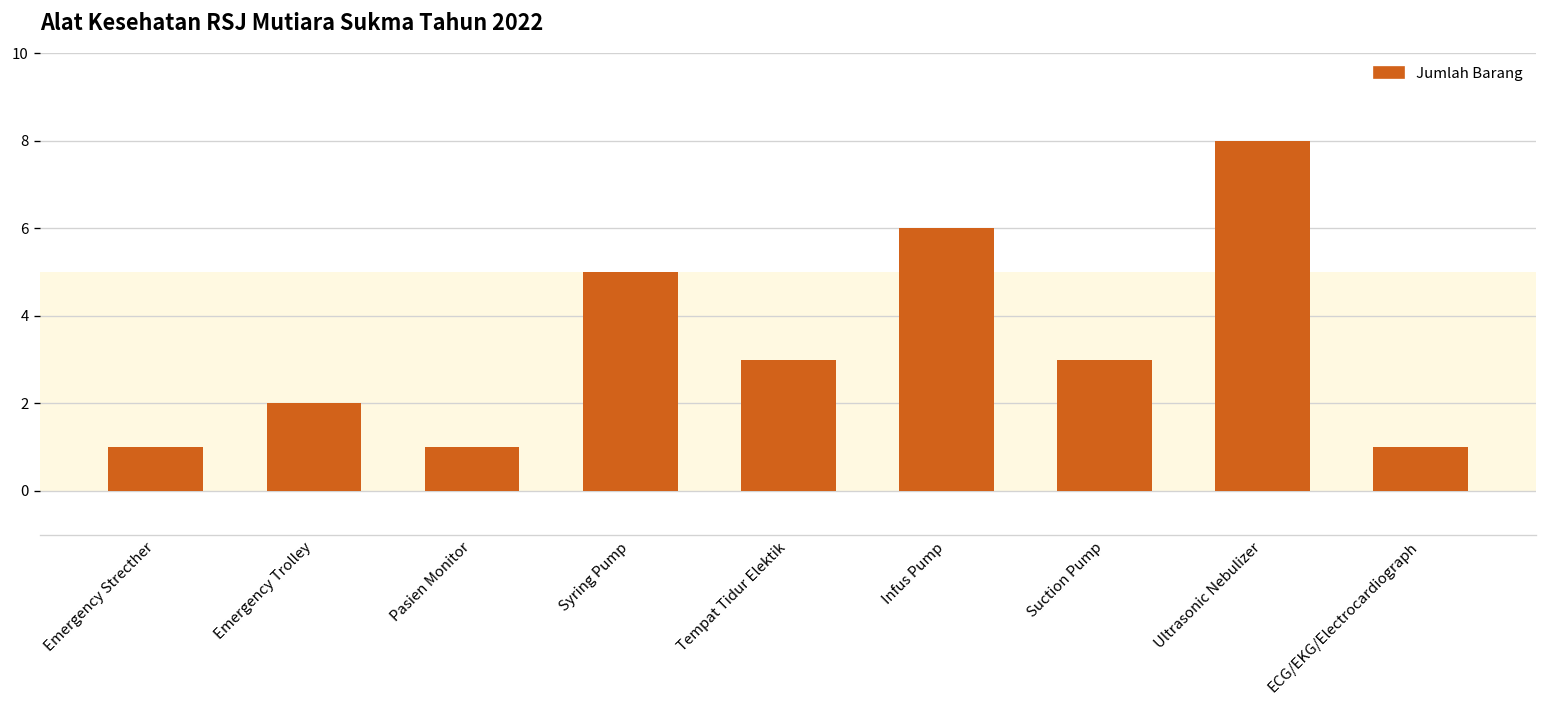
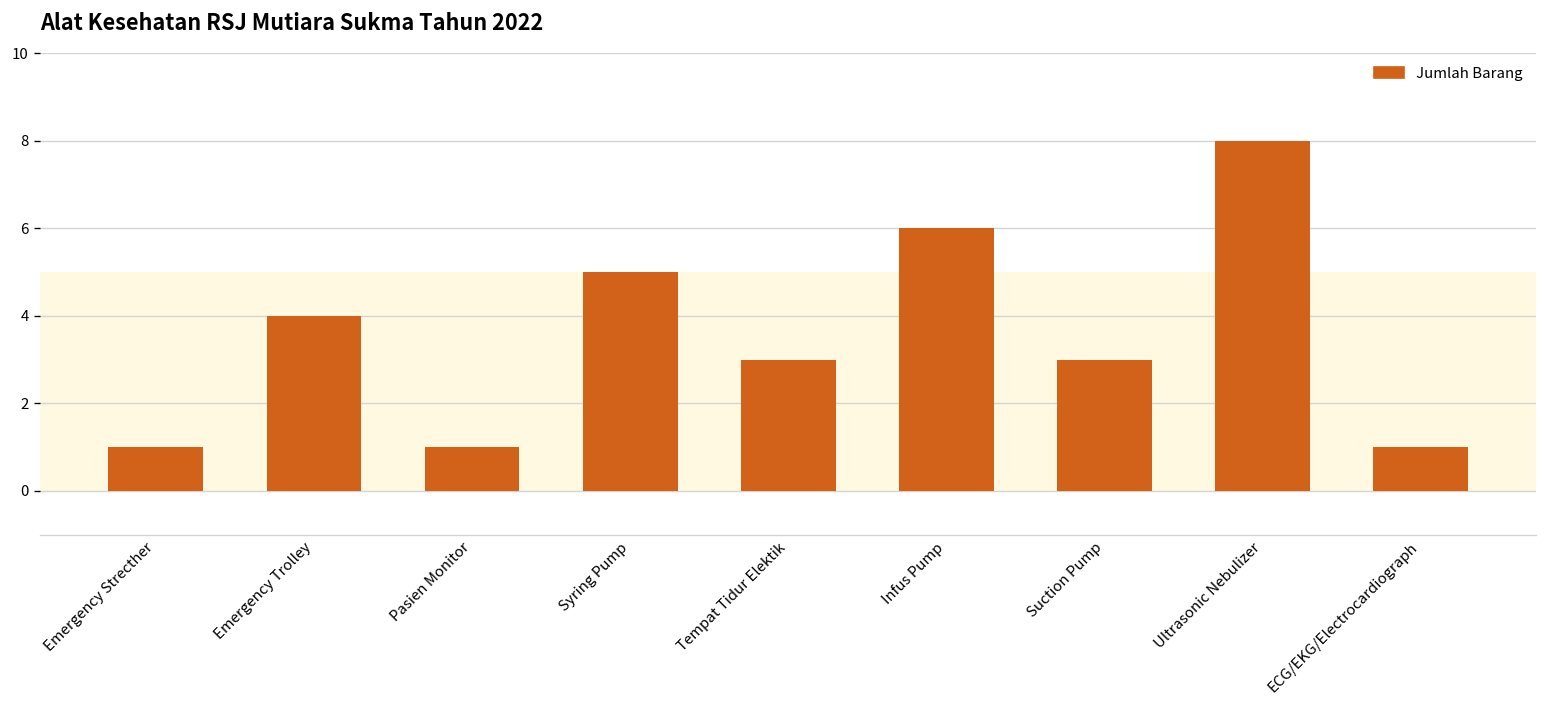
Emergency Trolley: 2 -> 4
